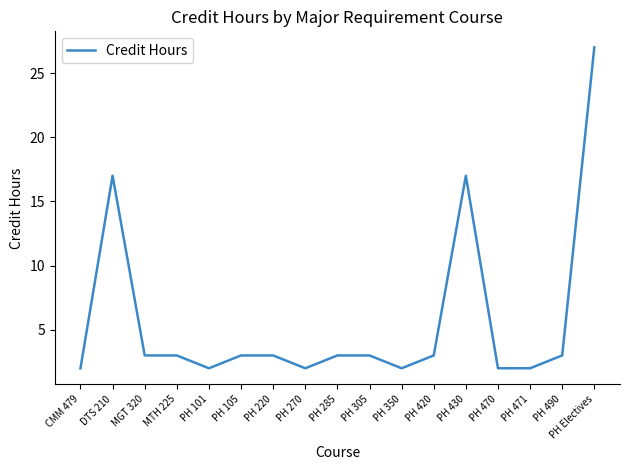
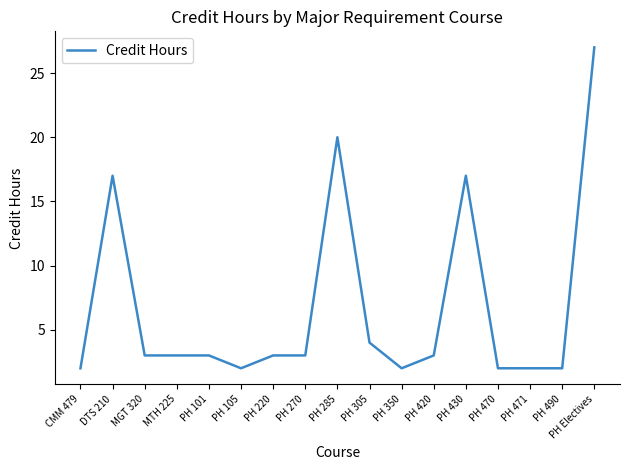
PH 101: 2 -> 3
PH 105: 3 -> 2
PH 270: 2 -> 3
PH 285: 3 -> 20
PH 305: 3 -> 4
PH 490: 3 -> 2
